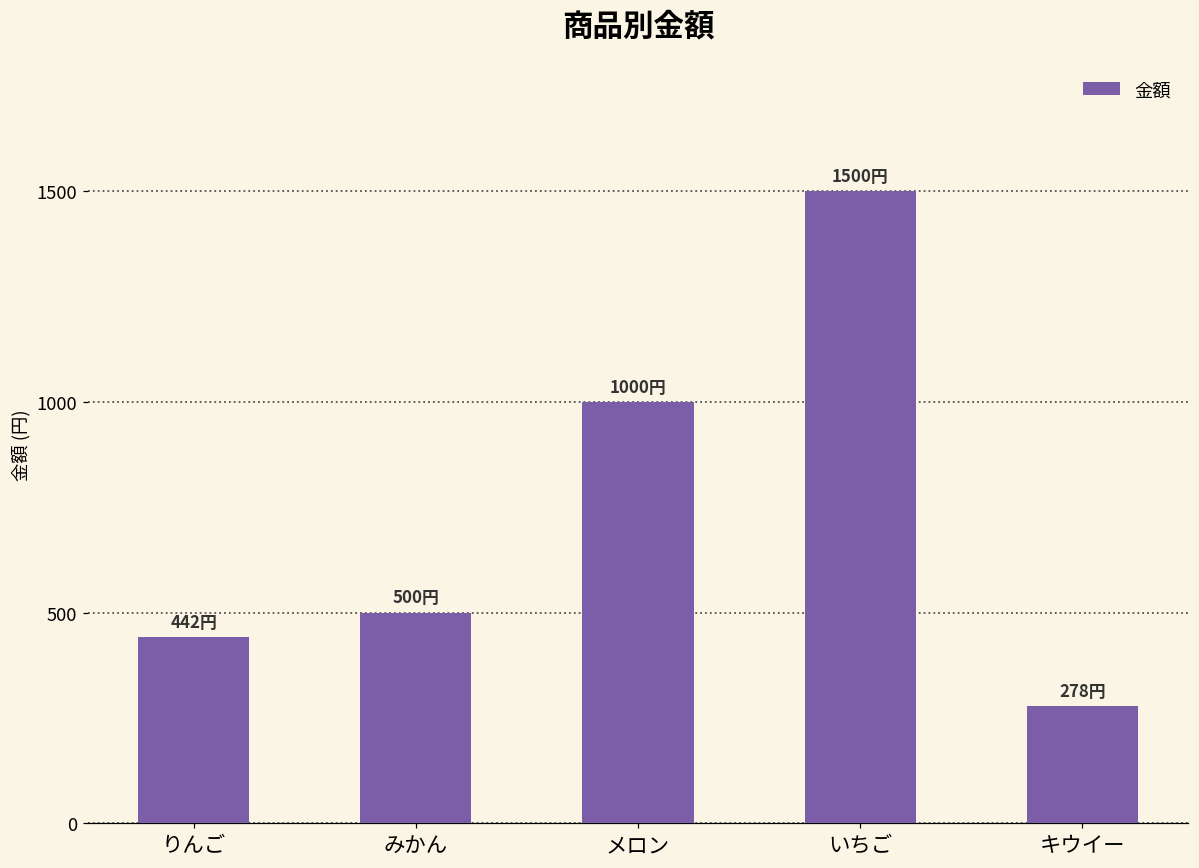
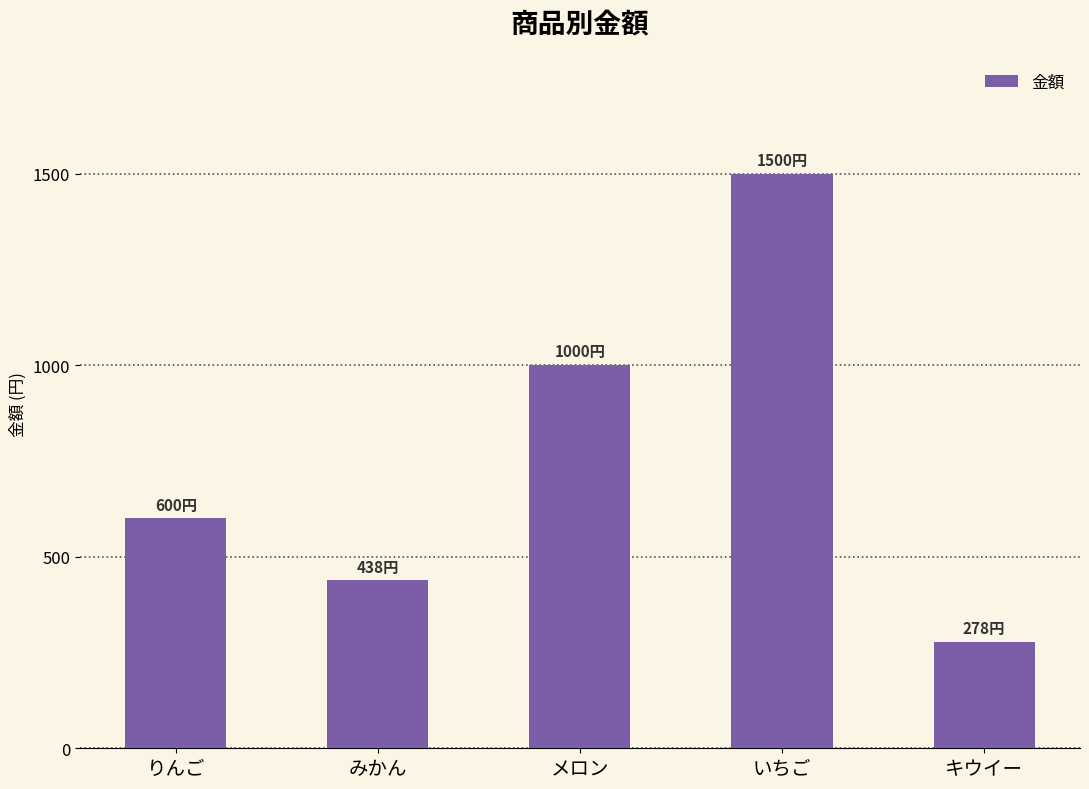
りんご: 442円 -> 600円
みかん: 500円 -> 438円
